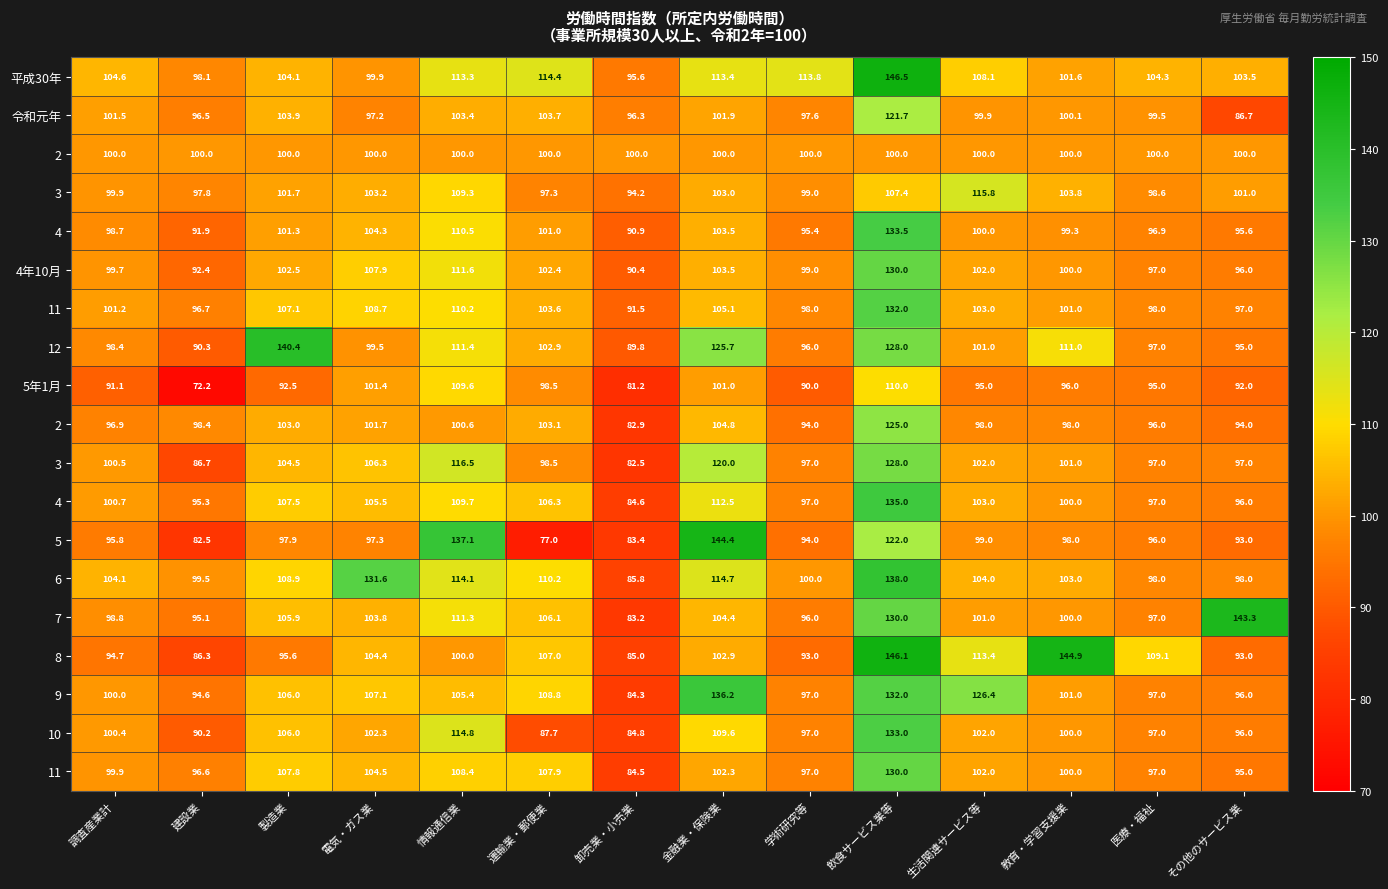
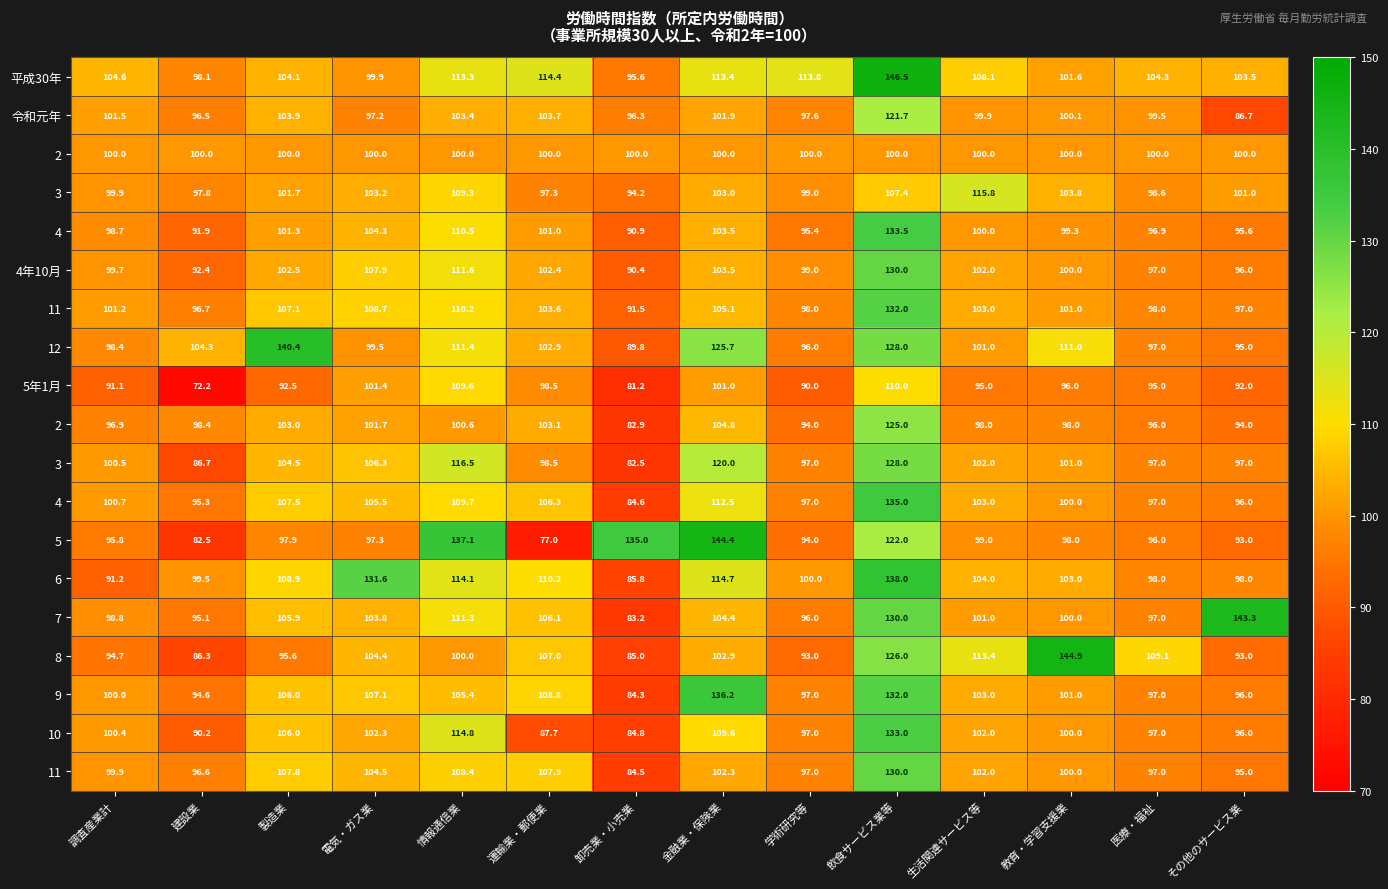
12, 建設業: 90.3 -> 104.3
5, 卸売業・小売業: 83.4 -> 135.0
6, 調査産業計: 104.1 -> 91.2
8, 飲食サービス業等: 146.1 -> 126.0
9, 生活関連サービス等: 126.4 -> 103.0
